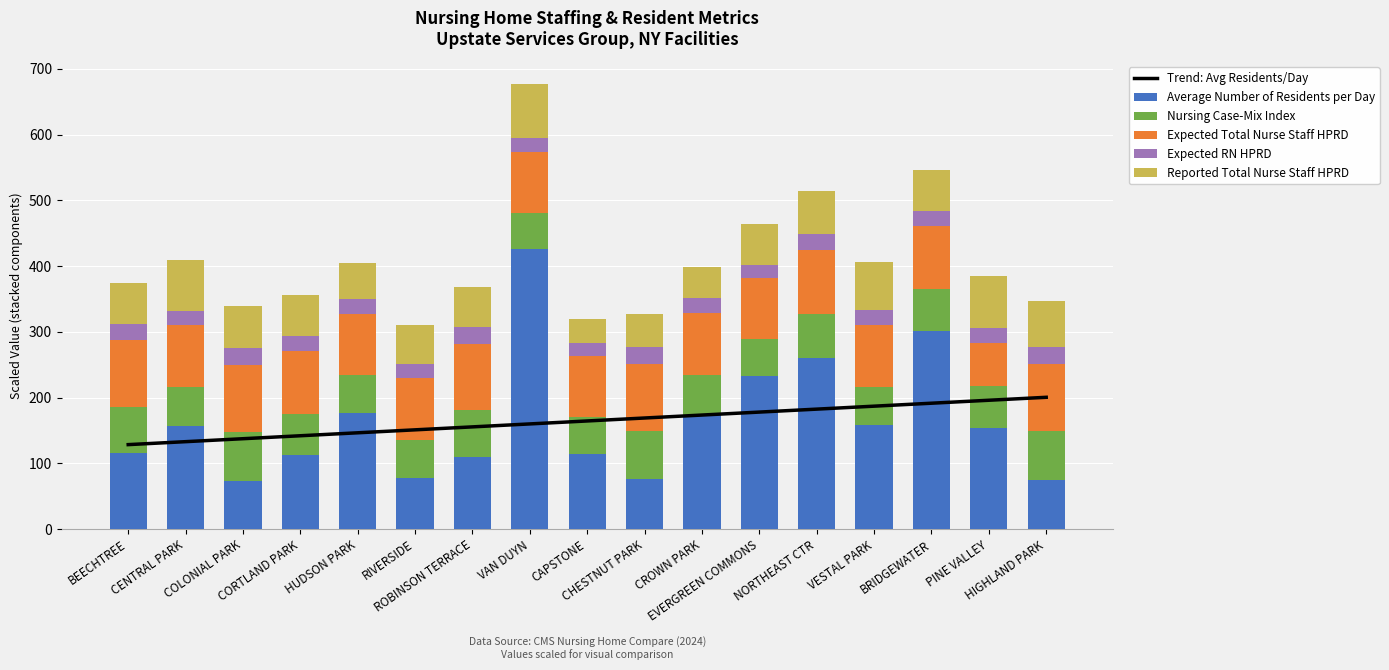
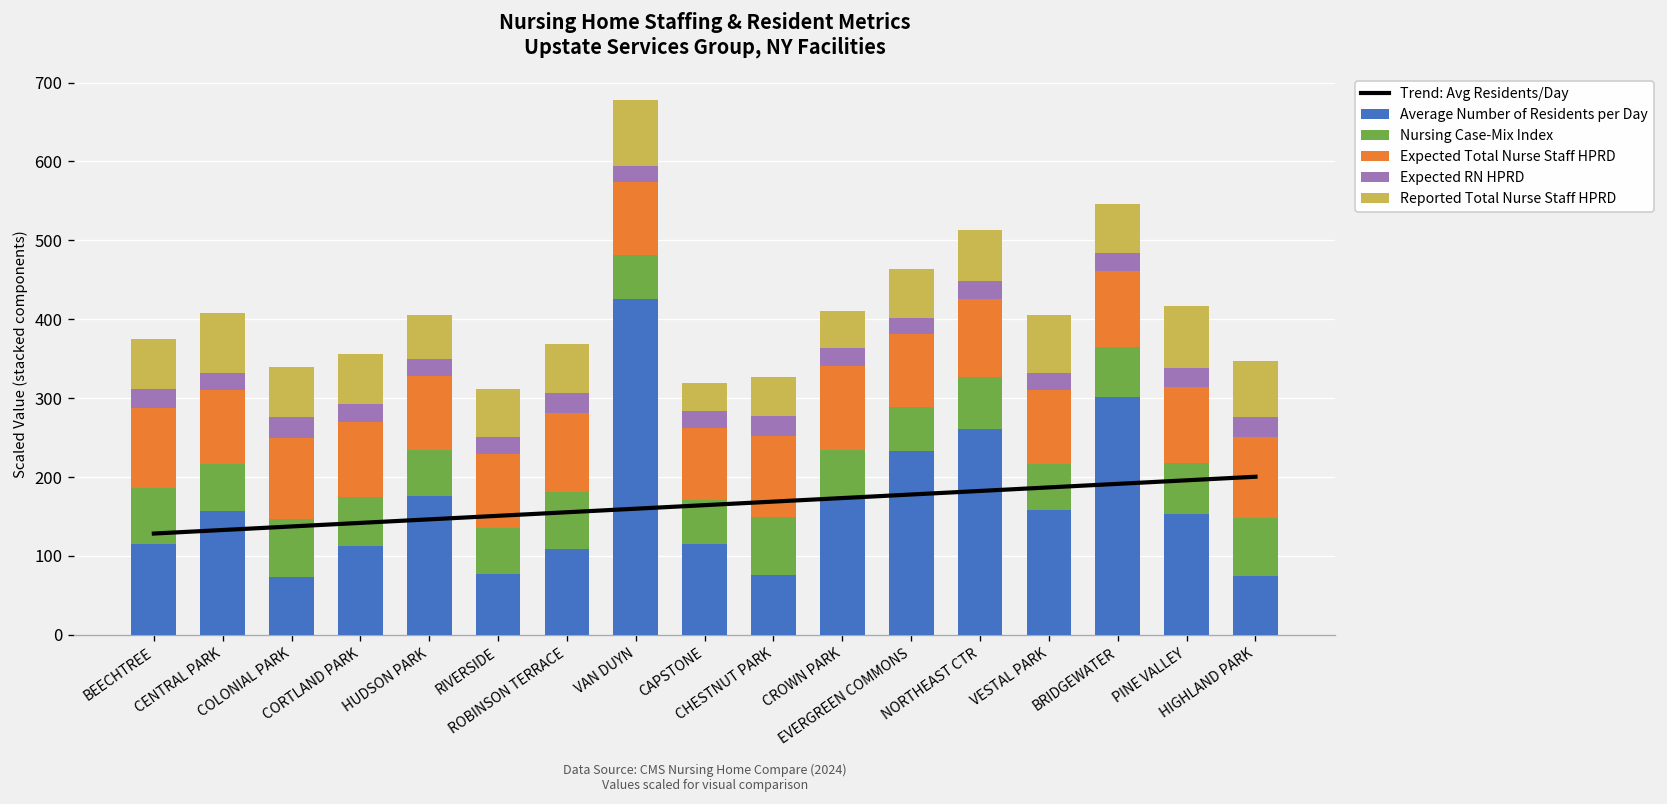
Expected Total Nurse Staff HPRD, CROWN PARK: 90 -> 110
Expected Total Nurse Staff HPRD, PINE VALLEY: 70 -> 100
